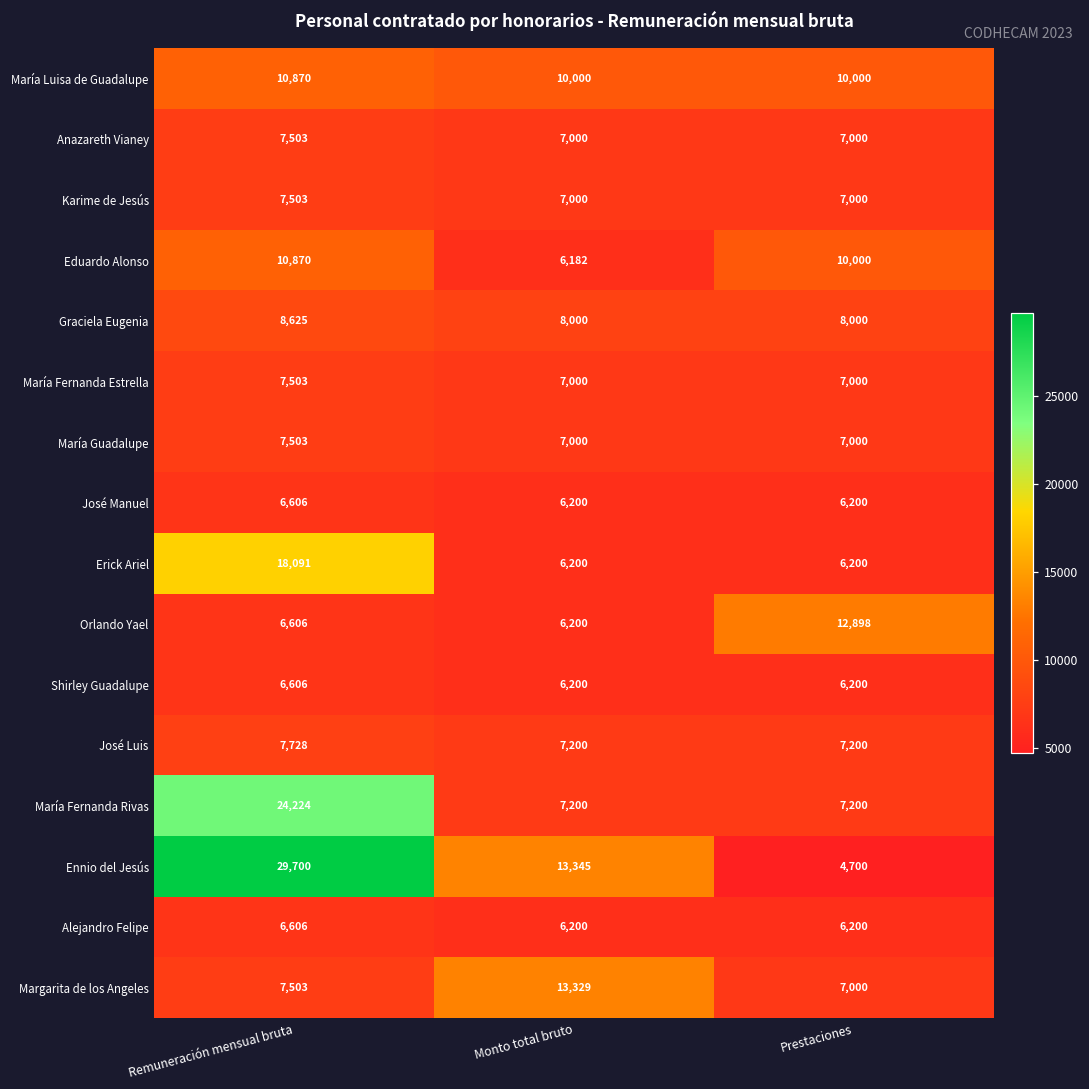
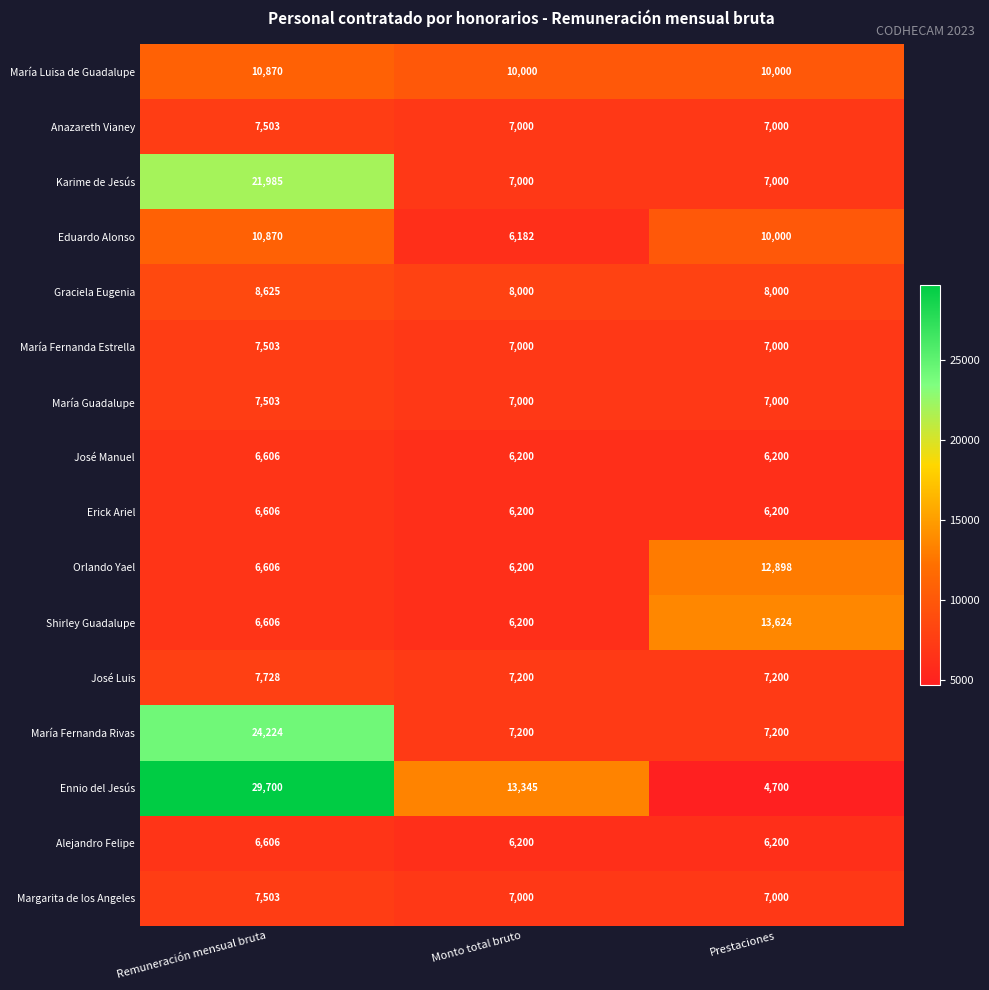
Karime de Jesús, Remuneración mensual bruta: 7,503 -> 21,985
Erick Ariel, Remuneración mensual bruta: 18,091 -> 6,606
Shirley Guadalupe, Prestaciones: 6,200 -> 13,624
Margarita de los Angeles, Monto total bruto: 13,329 -> 7,000
